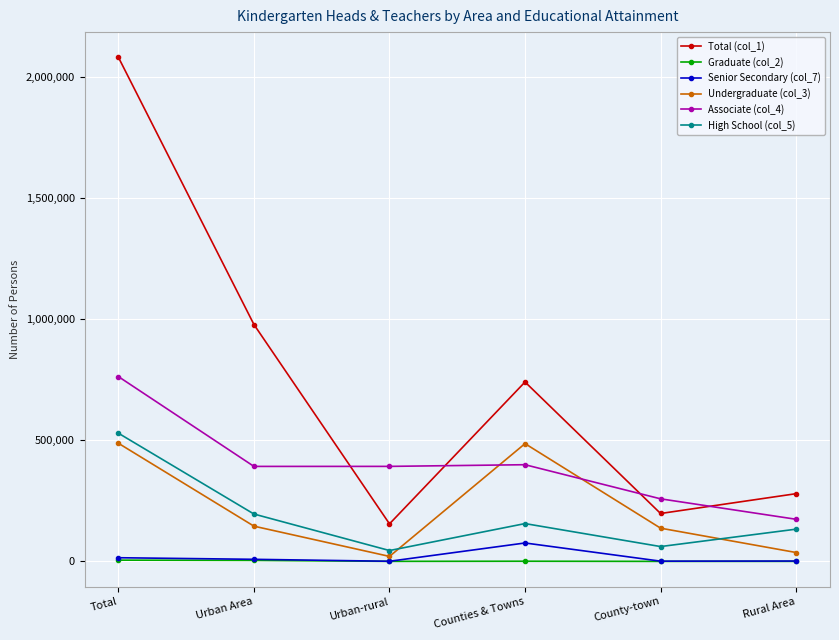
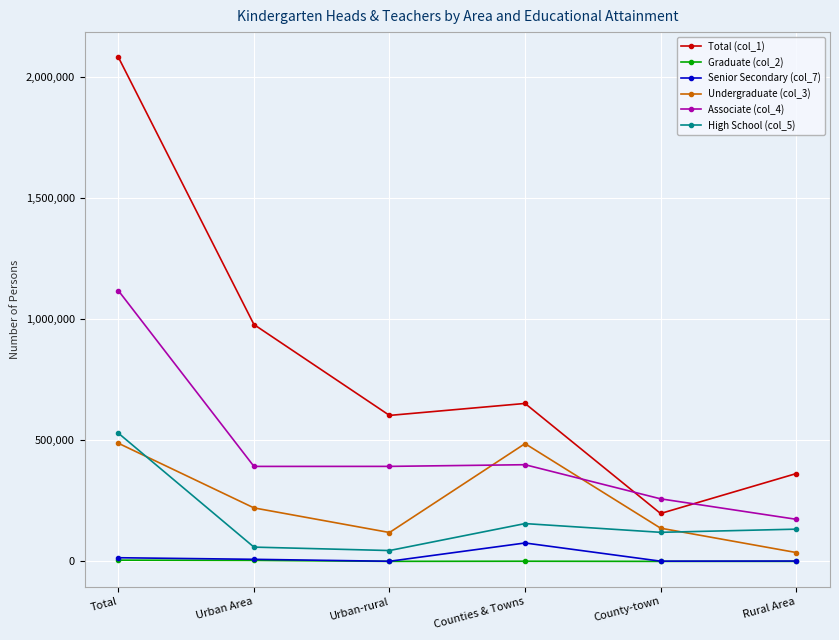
Associate (col_4), Total: 760,000 -> 1,120,000
Undergraduate (col_3), Urban Area: 150,000 -> 220,000
High School (col_5), Urban Area: 200,000 -> 60,000
Total (col_1), Urban-rural: 150,000 -> 600,000
Undergraduate (col_3), Urban-rural: 20,000 -> 120,000
Total (col_1), Counties & Towns: 740,000 -> 650,000
High School (col_5), County-town: 60,000 -> 120,000
Total (col_1), Rural Area: 280,000 -> 360,000
